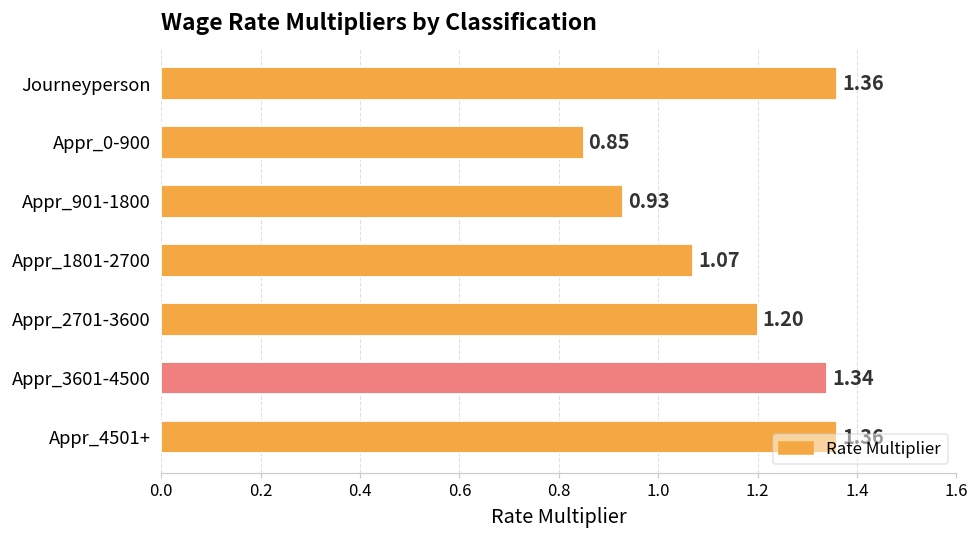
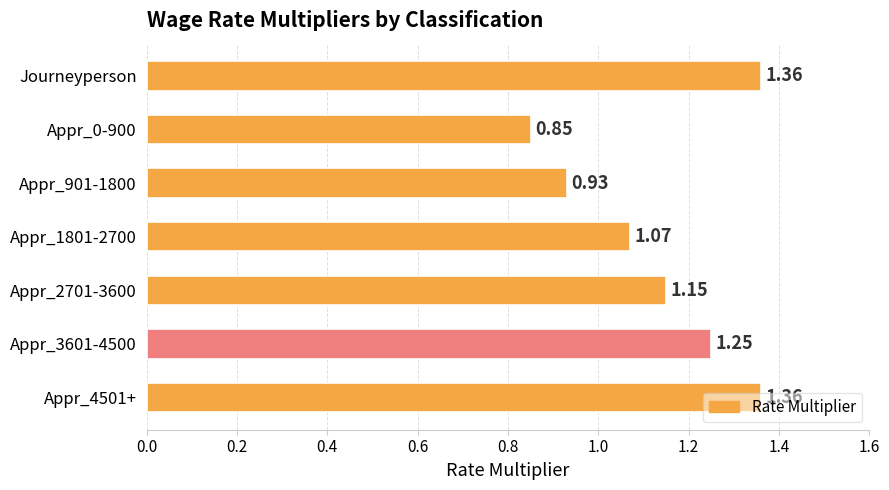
Appr_2701-3600: 1.20 -> 1.15
Appr_3601-4500: 1.34 -> 1.25
